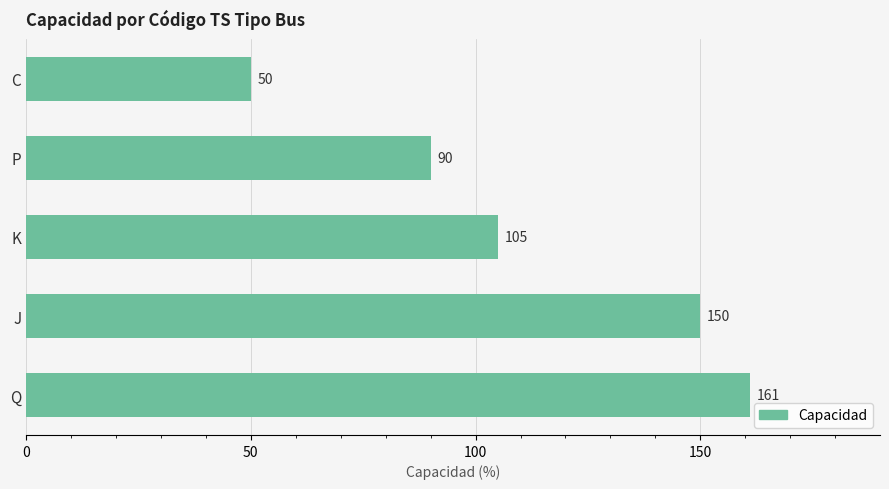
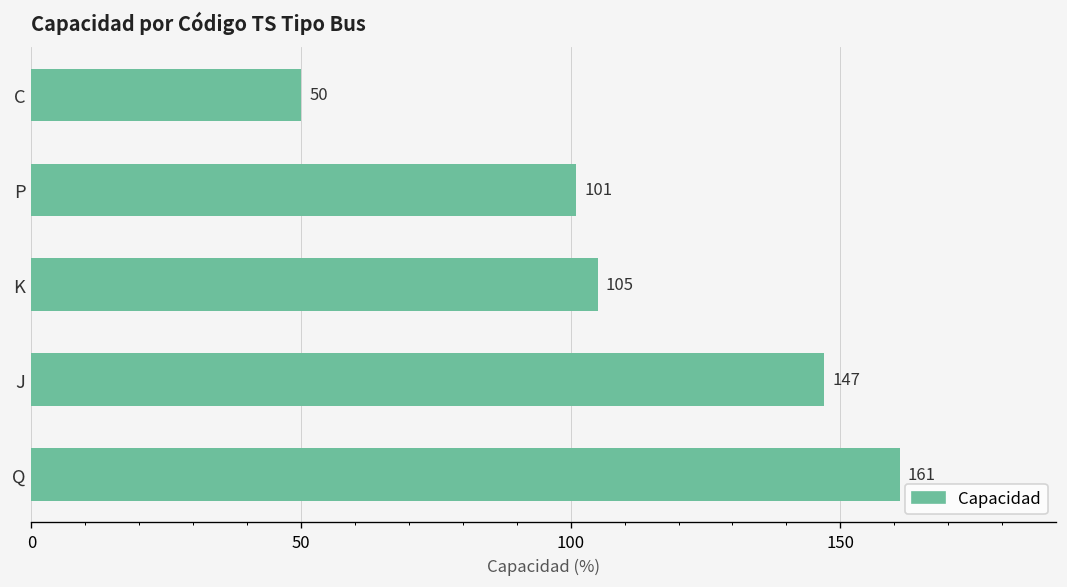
P: 90 -> 101
J: 150 -> 147
